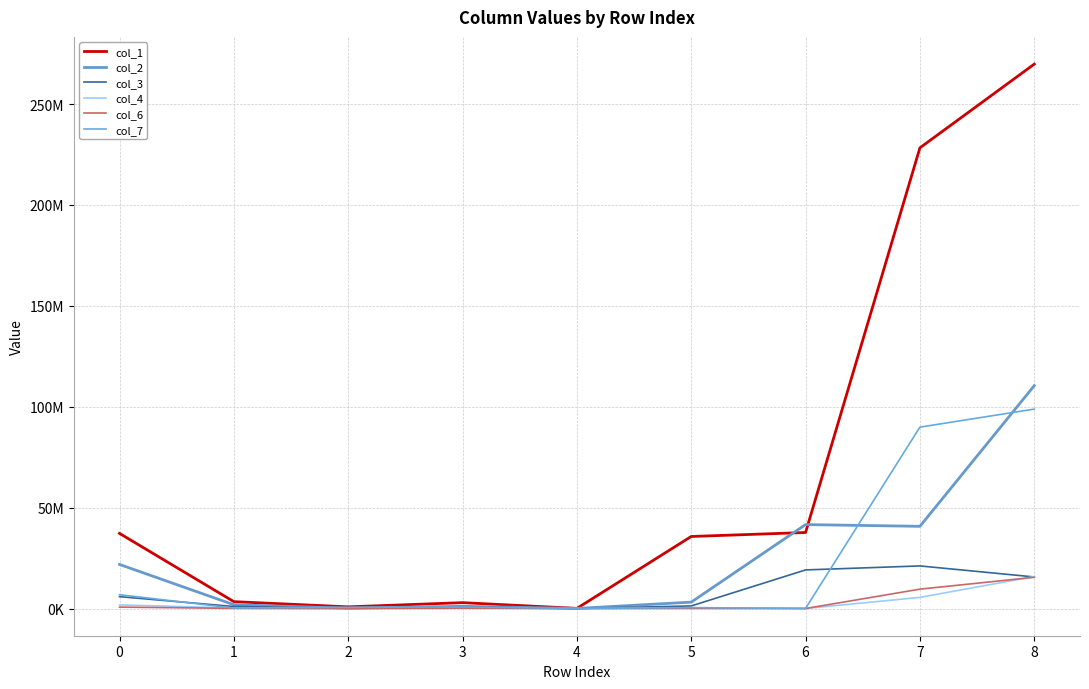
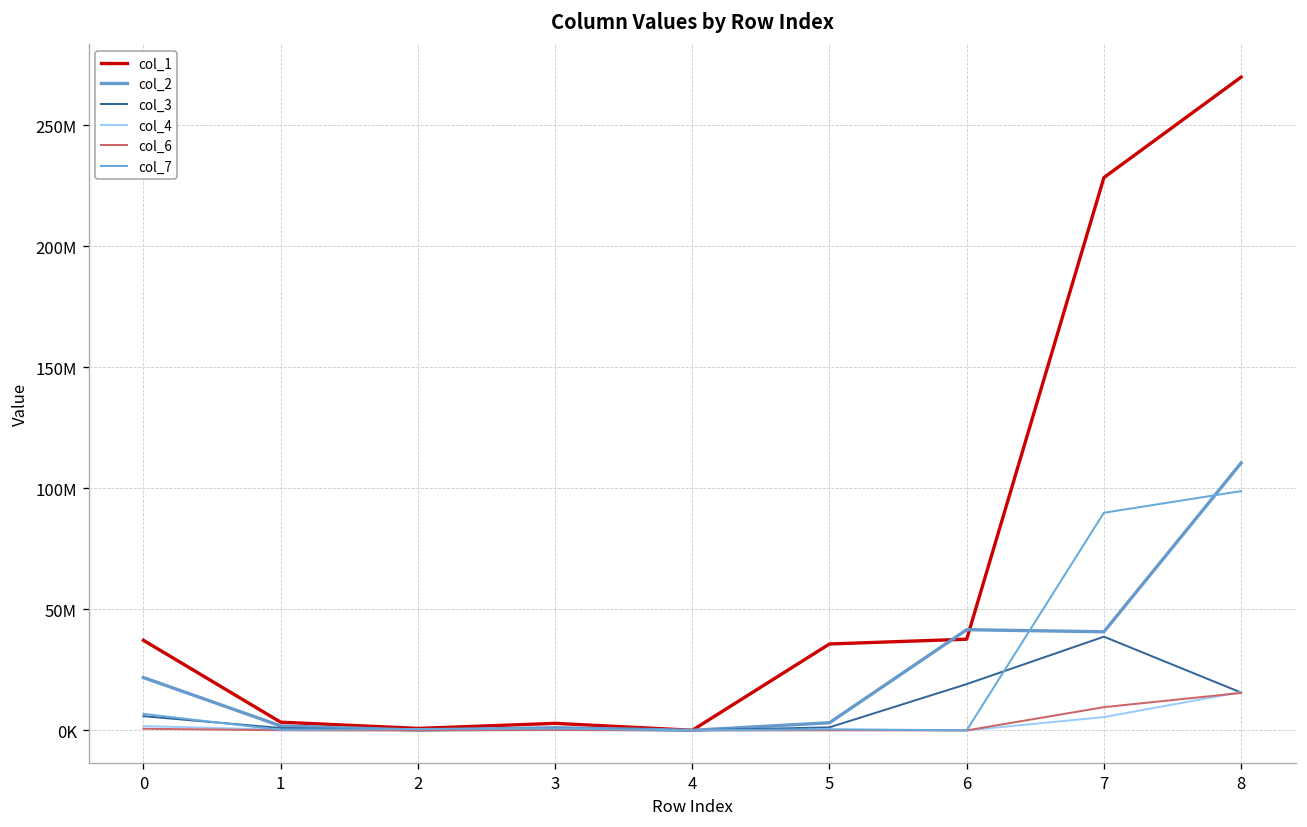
col_3, 7: 21000000 -> 39000000
